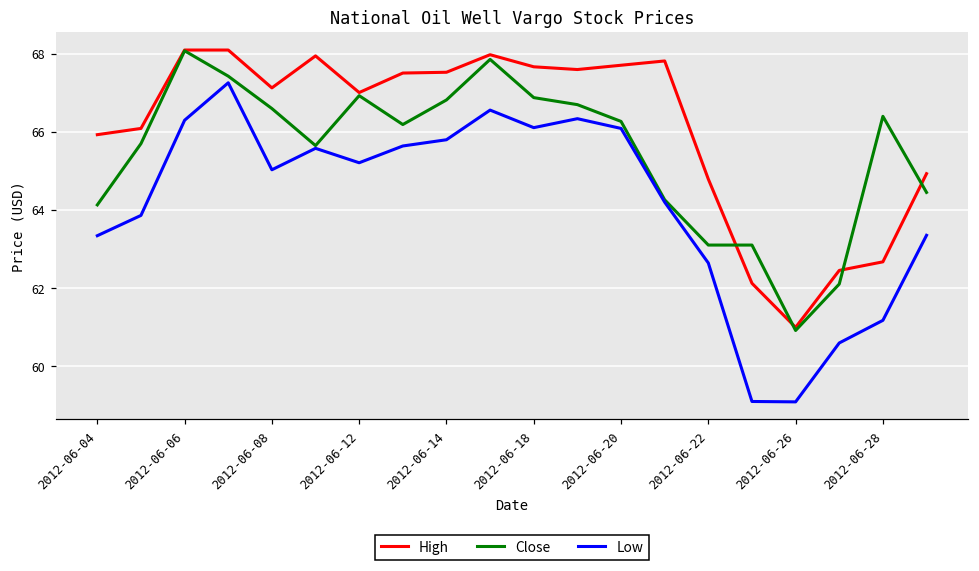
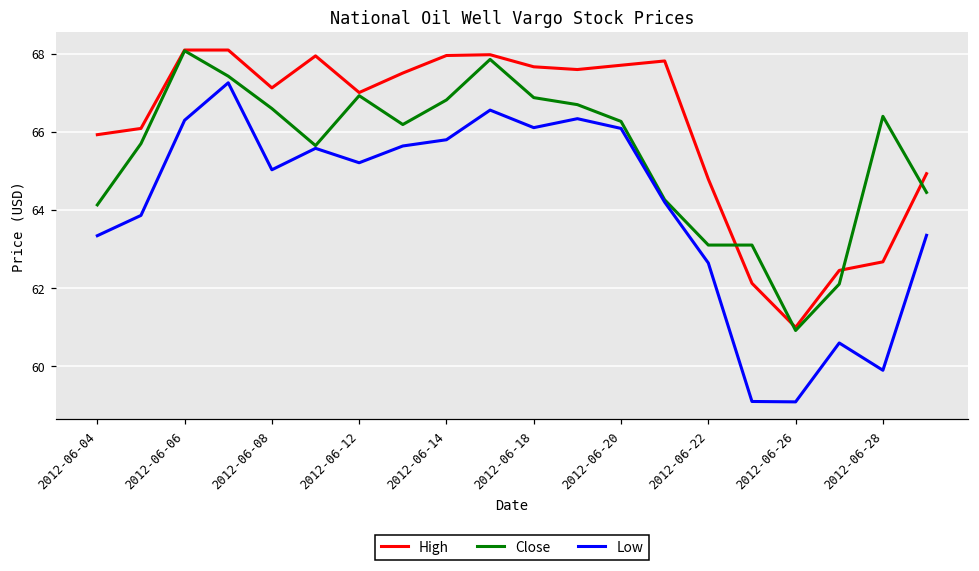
High, 2012-06-14: 67.5 -> 68.0
Low, 2012-06-28: 61.2 -> 59.9
